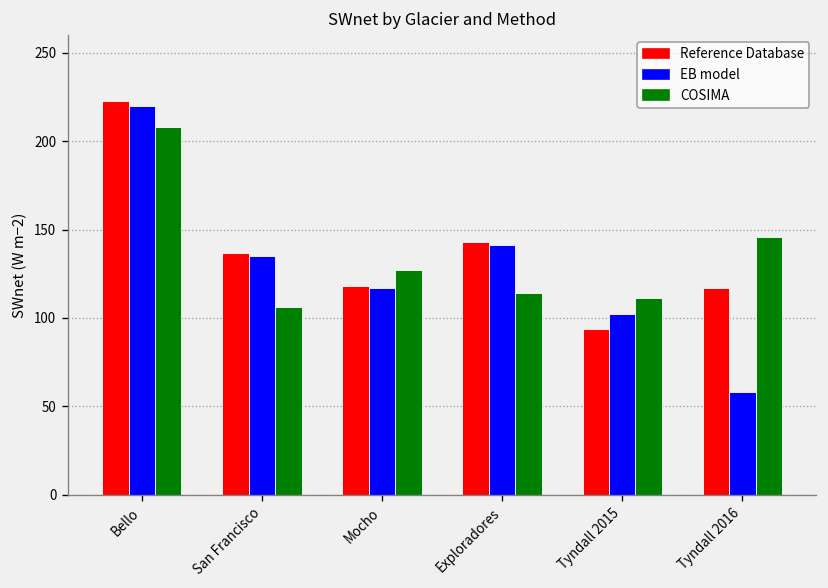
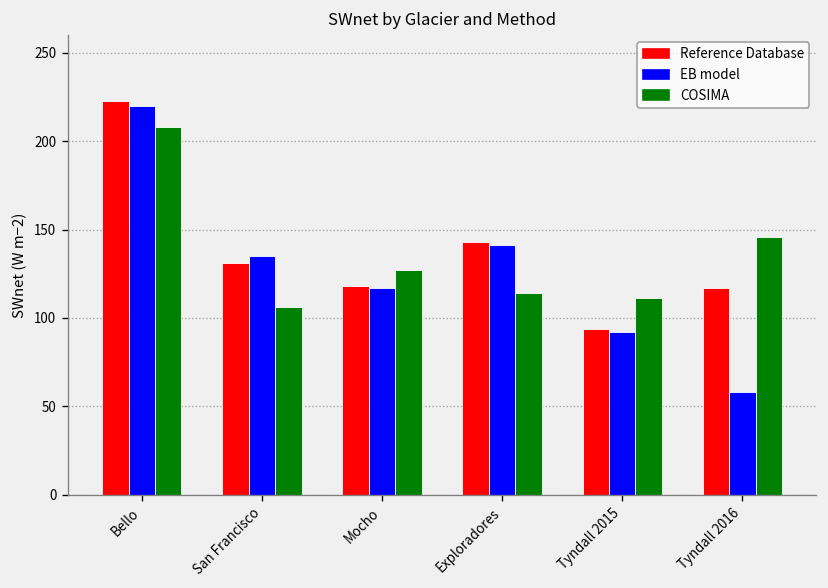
Reference Database, San Francisco: 137 -> 131
EB model, Tyndall 2015: 102 -> 92
